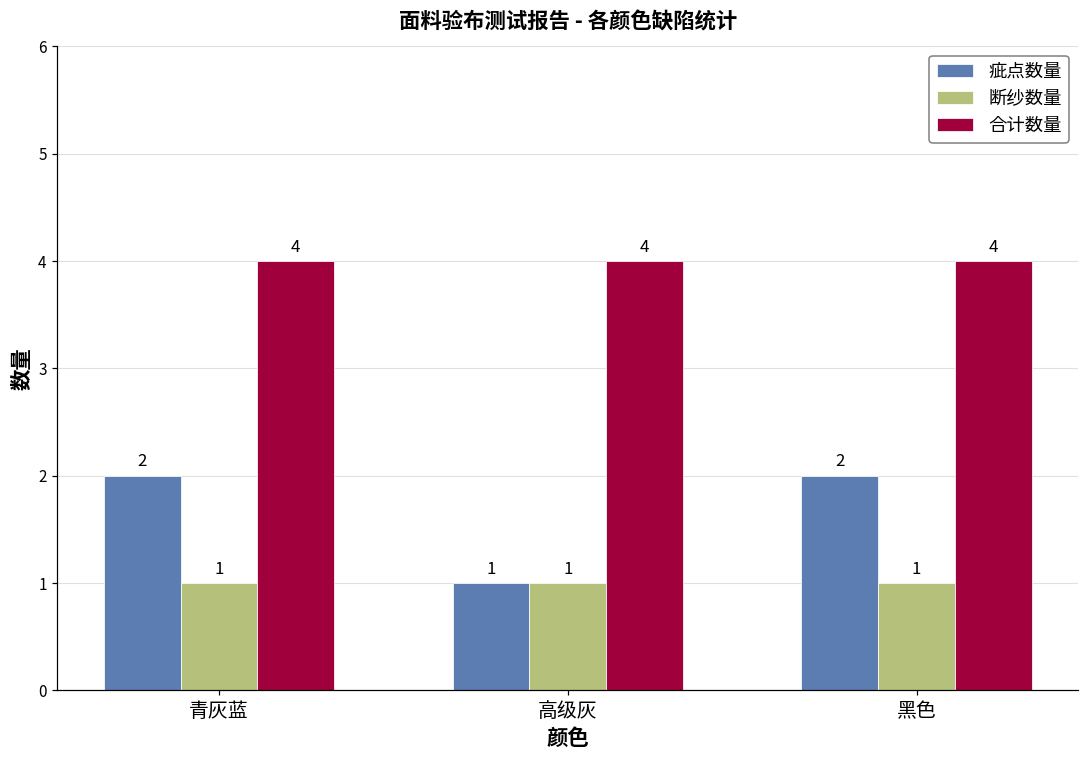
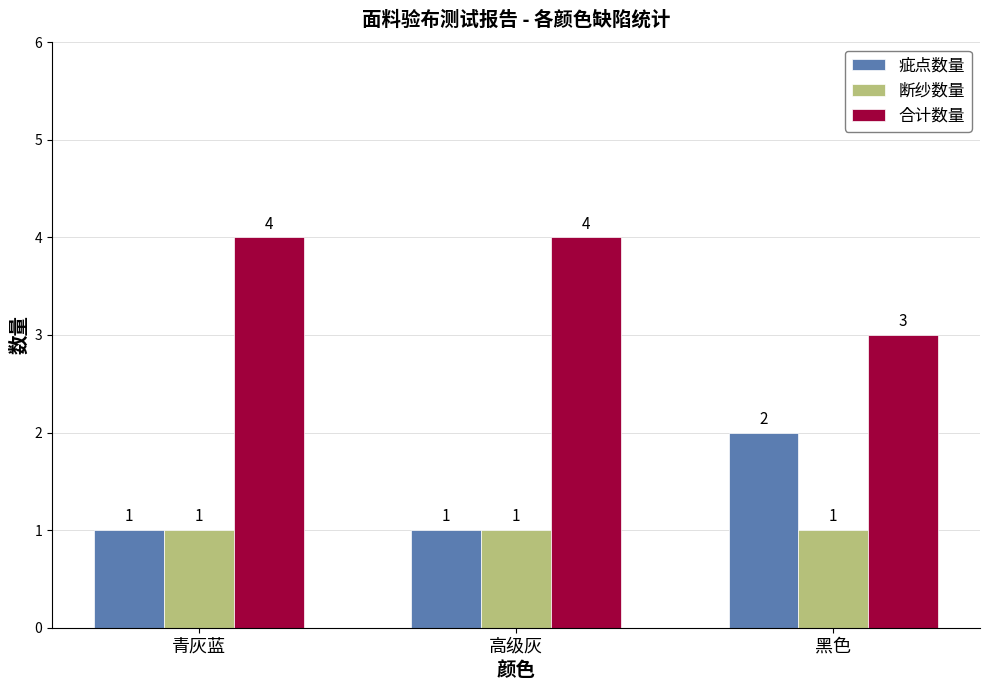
疵点数量, 青灰蓝: 2 -> 1
合计数量, 黑色: 4 -> 3
